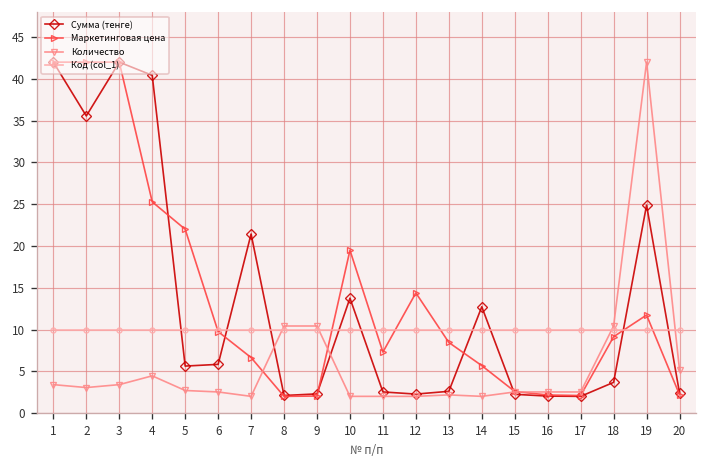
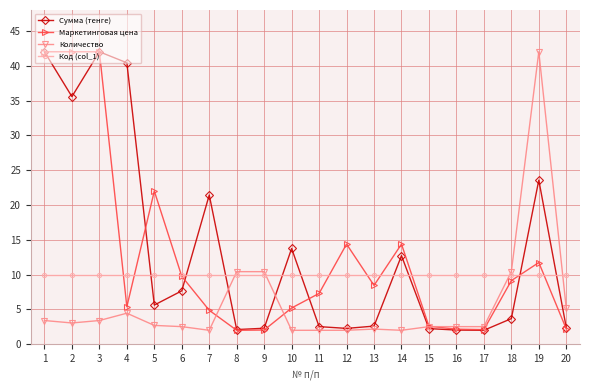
Маркетинговая цена, 4: 25 -> 5
Сумма (тенге), 6: 6 -> 8
Маркетинговая цена, 7: 7 -> 5
Маркетинговая цена, 10: 19 -> 5
Маркетинговая цена, 14: 6 -> 14
Сумма (тенге), 19: 25 -> 24
